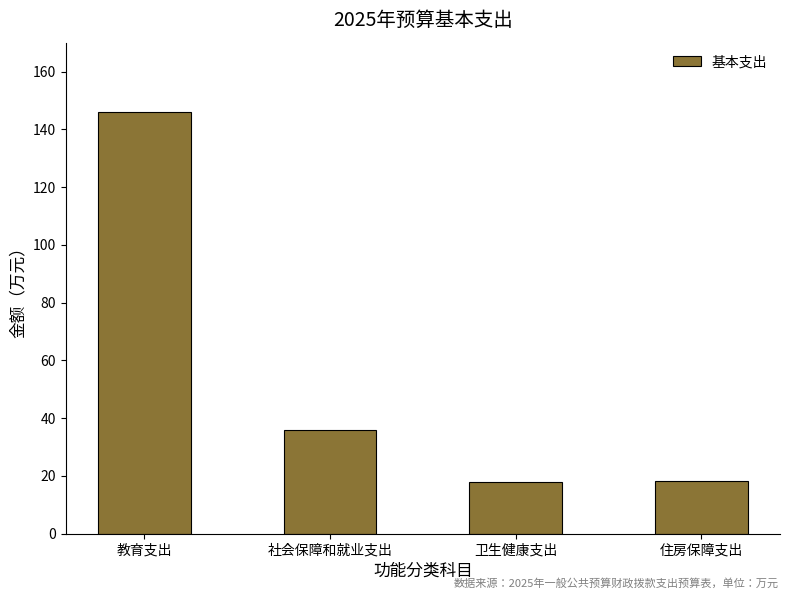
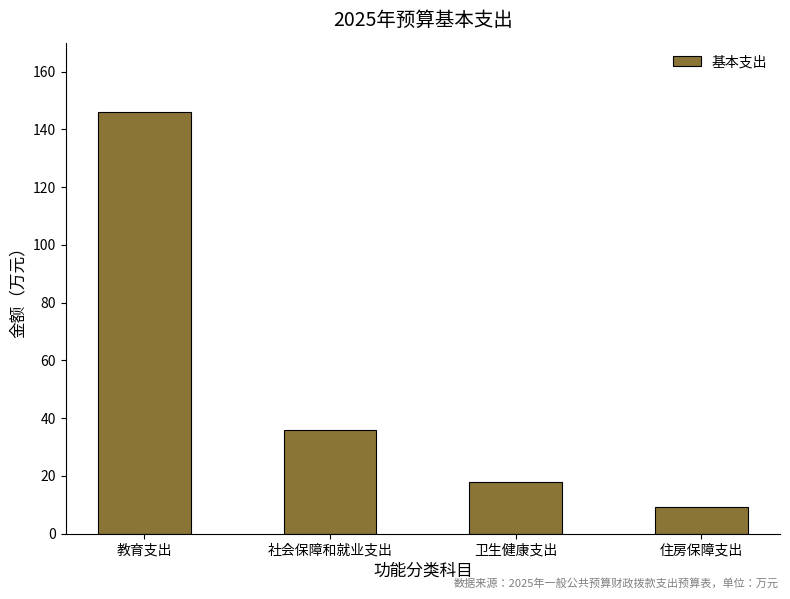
住房保障支出: 18 -> 9
